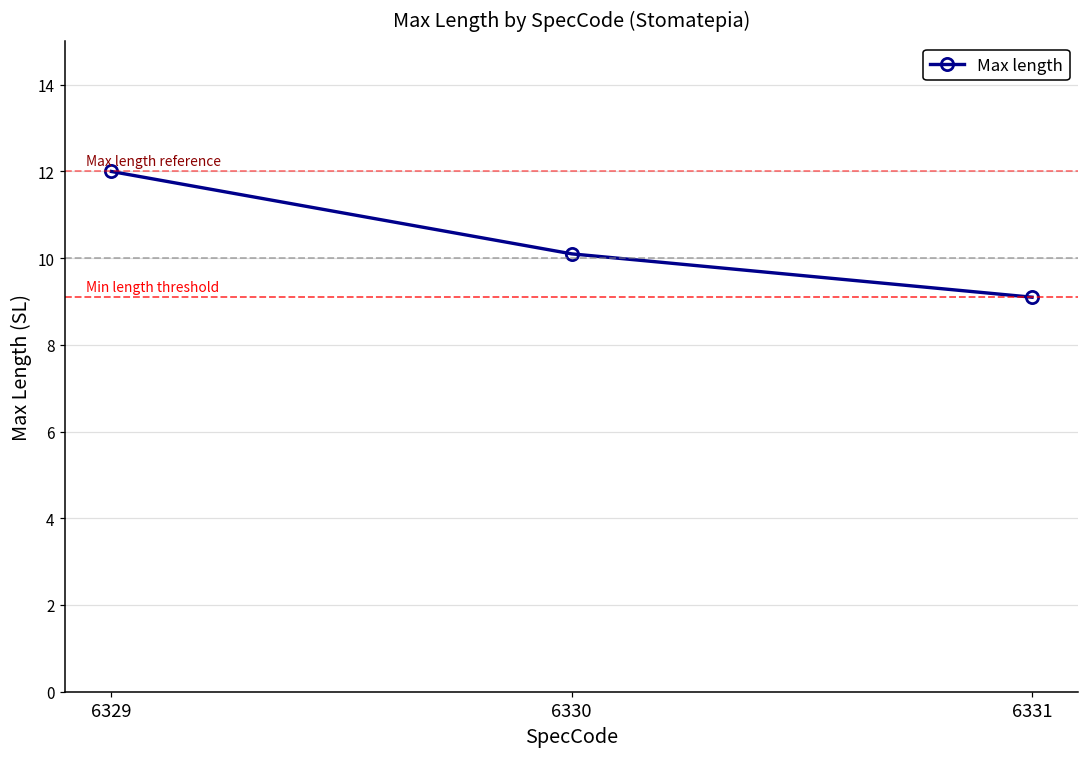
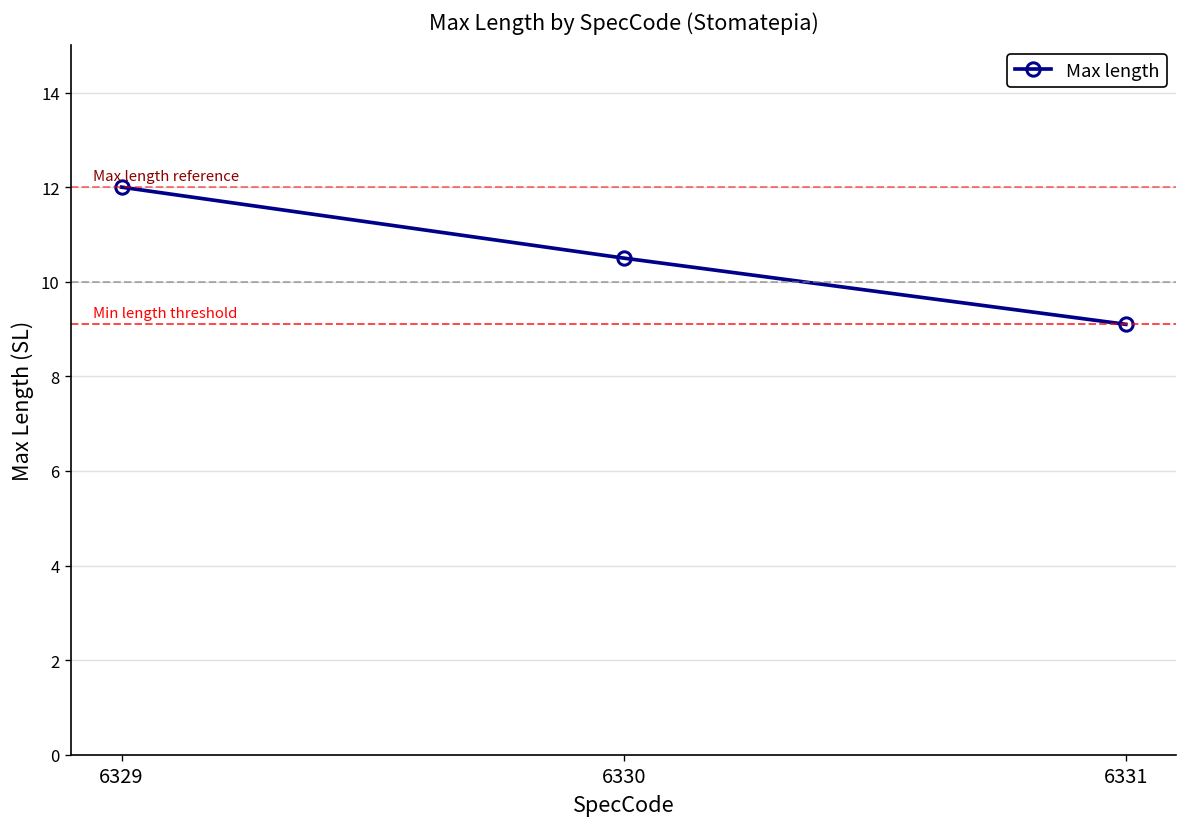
6330: 10.1 -> 10.5
